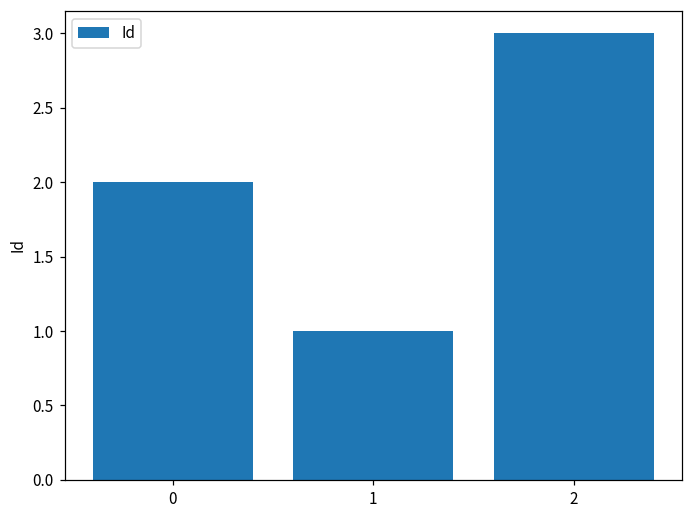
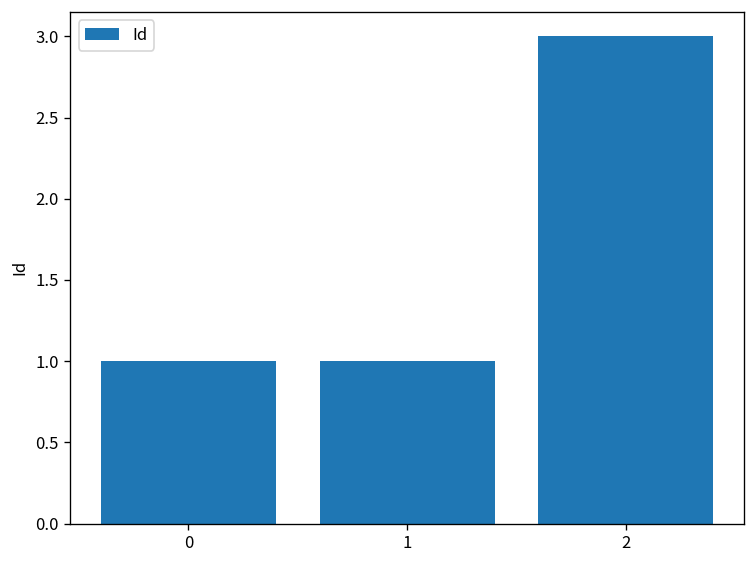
0: 2 -> 1
